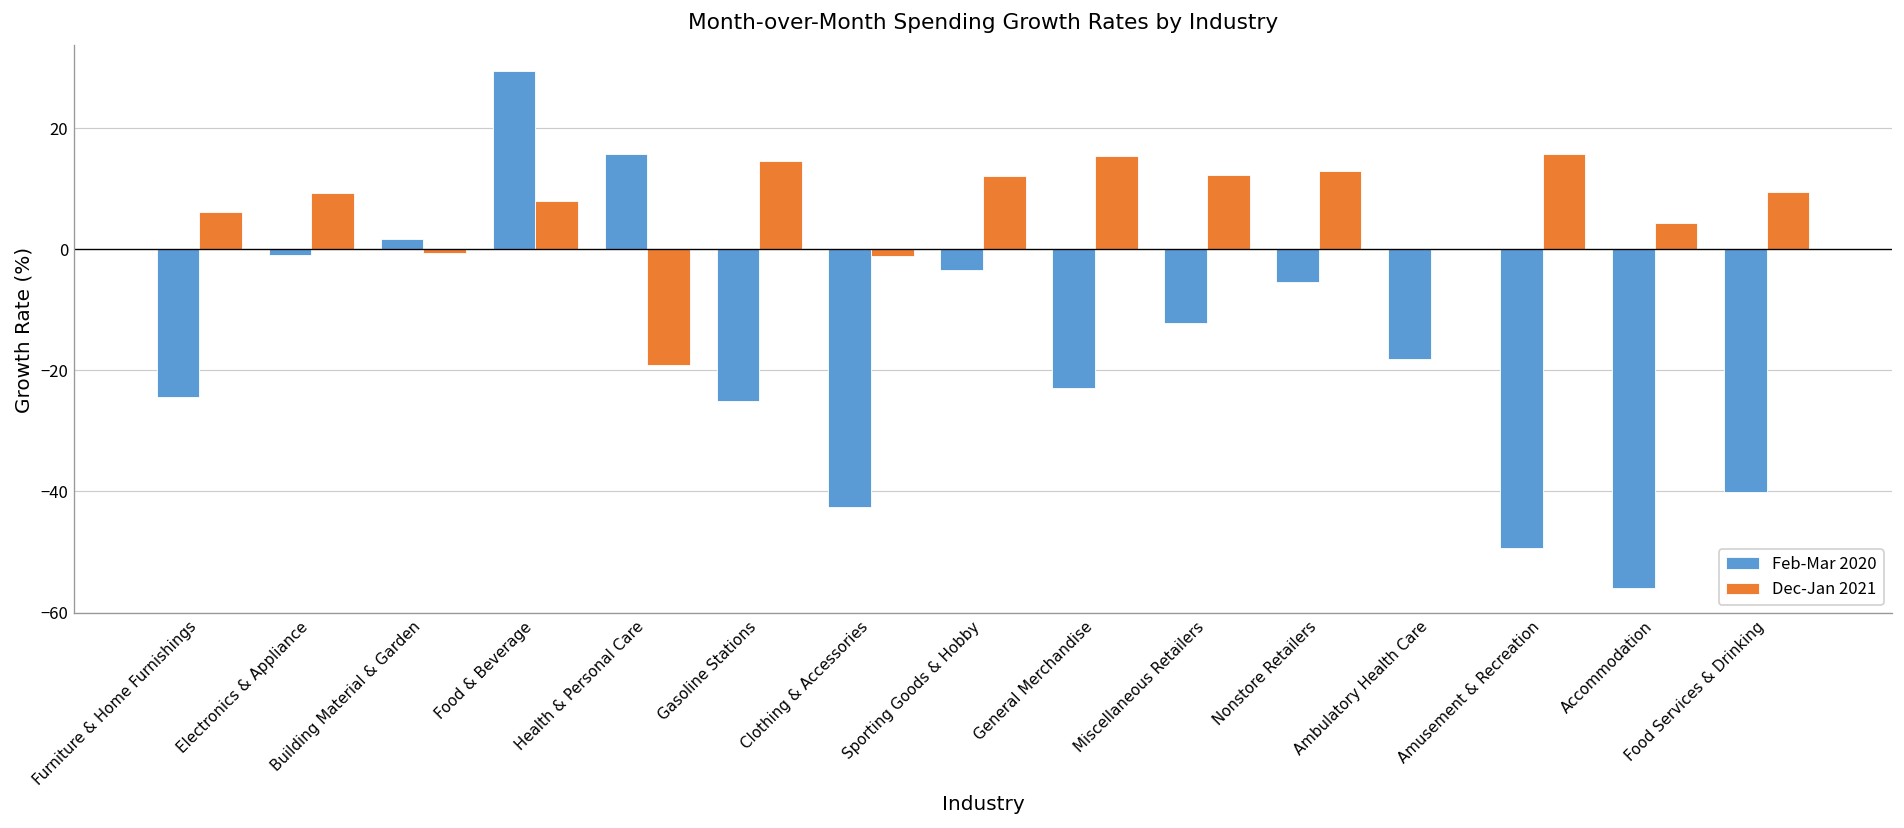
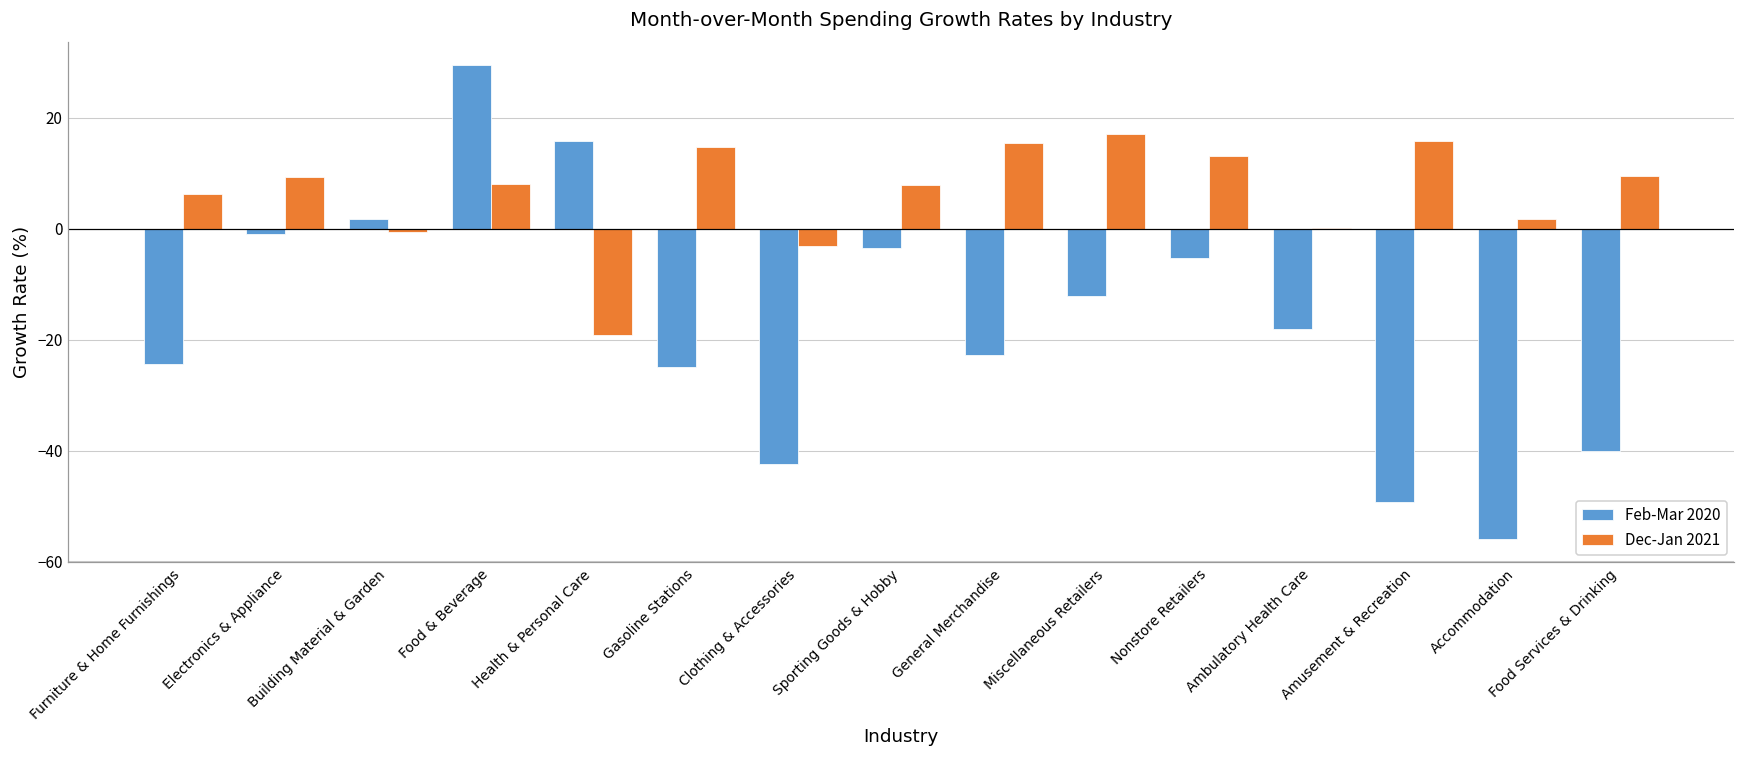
Dec-Jan 2021, Clothing & Accessories: -1 -> -3
Dec-Jan 2021, Sporting Goods & Hobby: 12 -> 8
Dec-Jan 2021, Miscellaneous Retailers: 12 -> 17
Dec-Jan 2021, Accommodation: 4 -> 2
